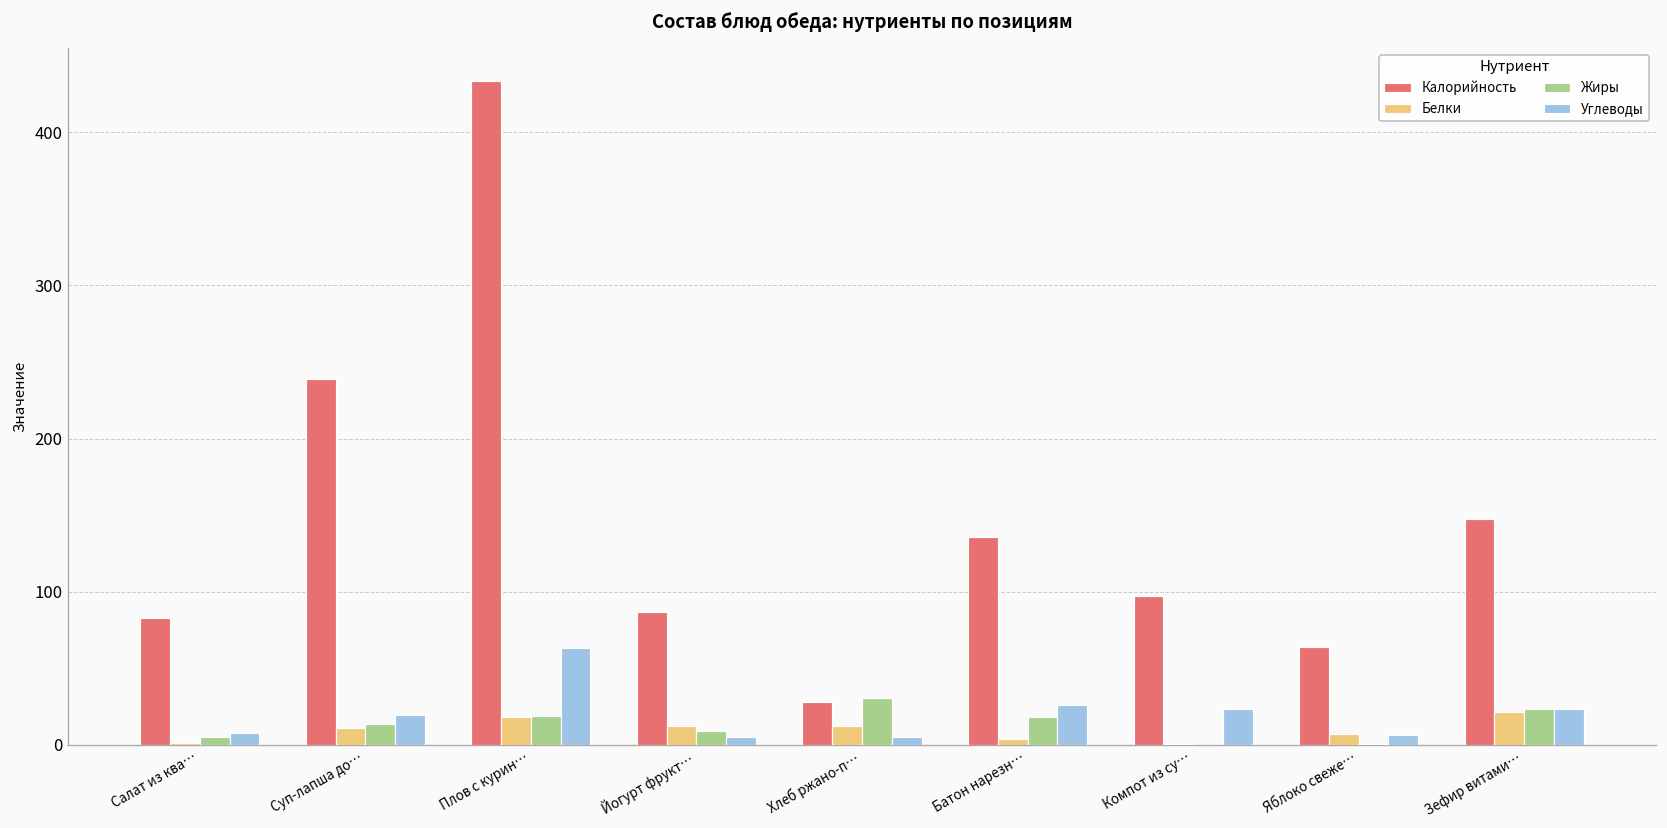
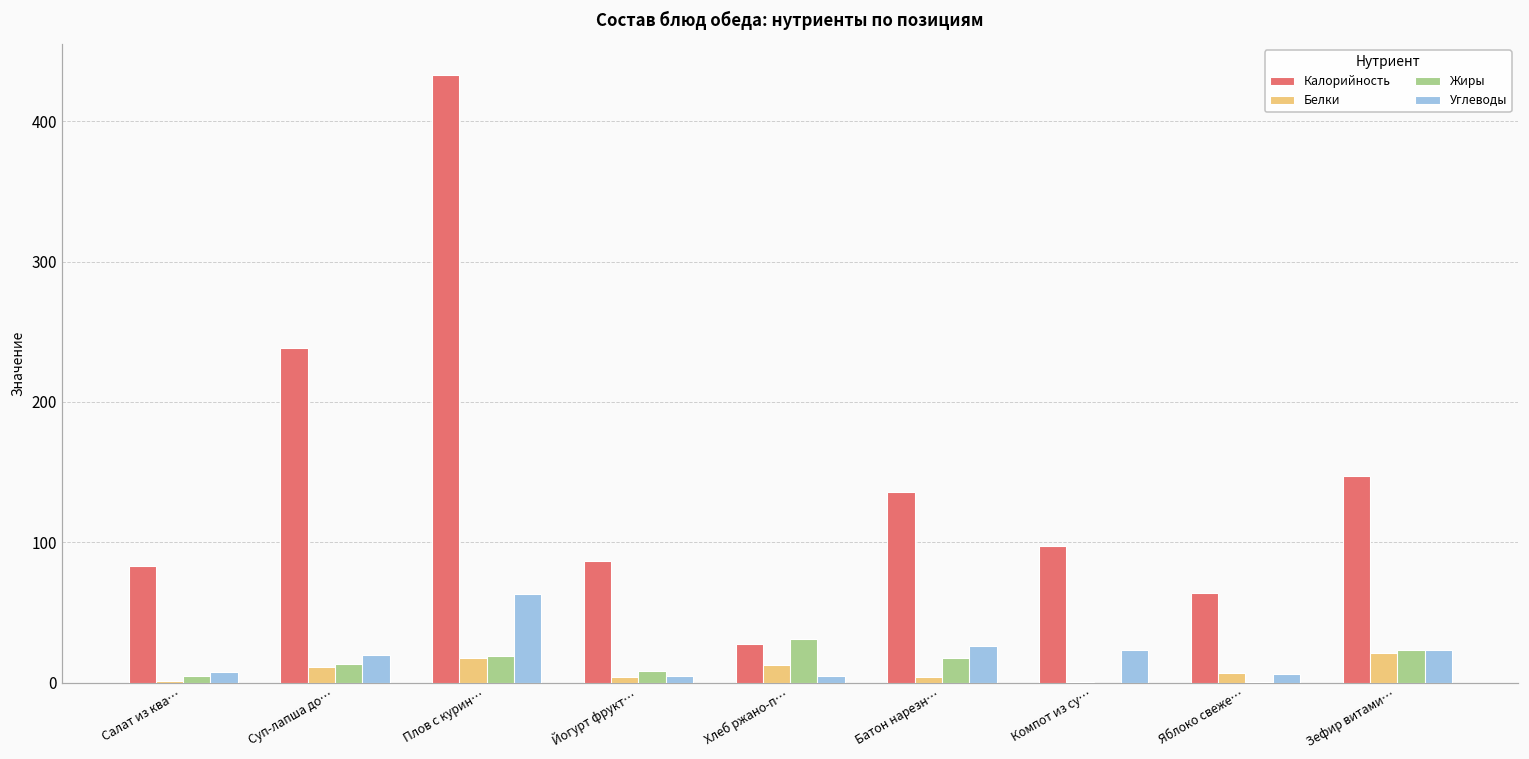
Белки, Йогурт фрукт…: 13 -> 4
